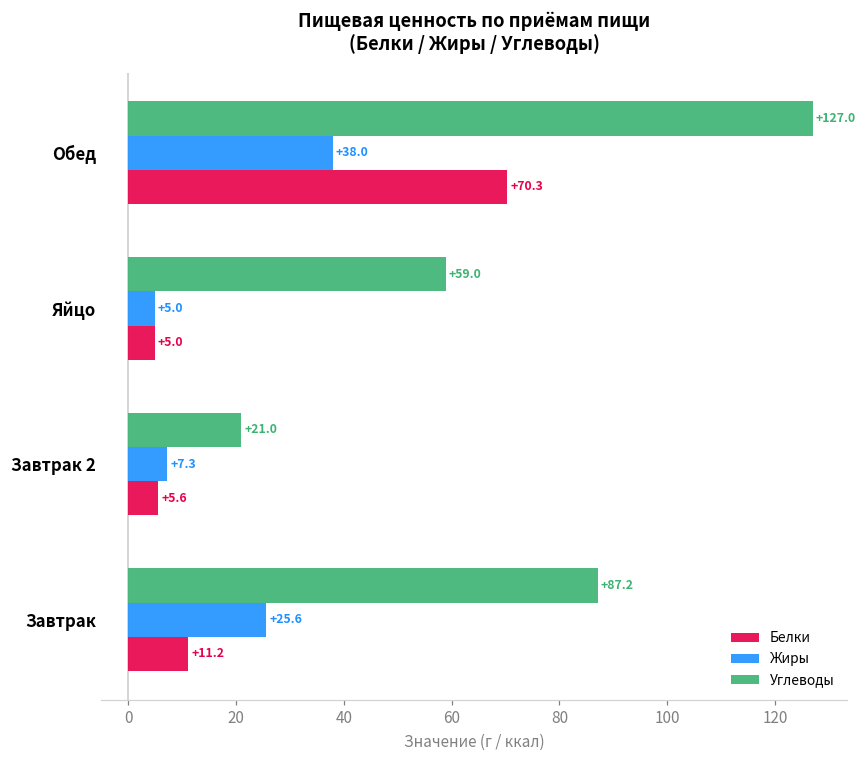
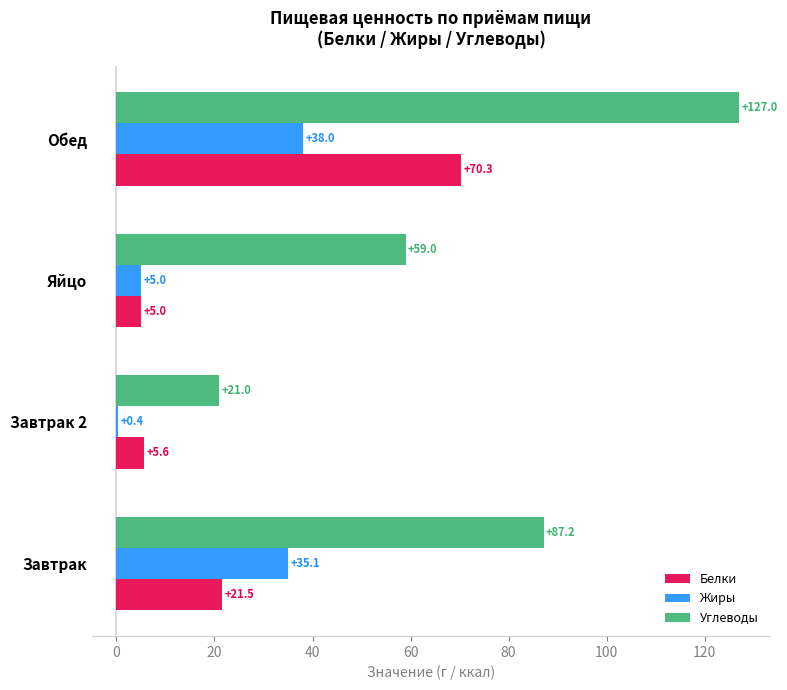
Жиры, Завтрак 2: +7.3 -> +0.4
Жиры, Завтрак: +25.6 -> +35.1
Белки, Завтрак: +11.2 -> +21.5
